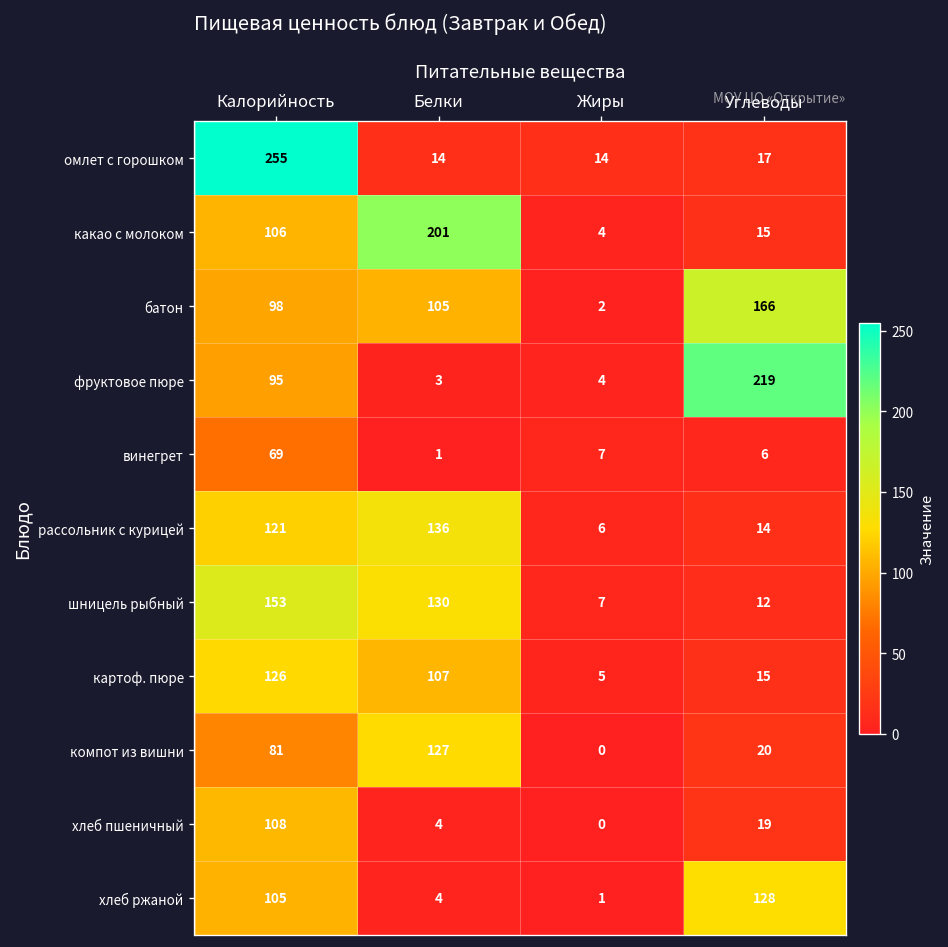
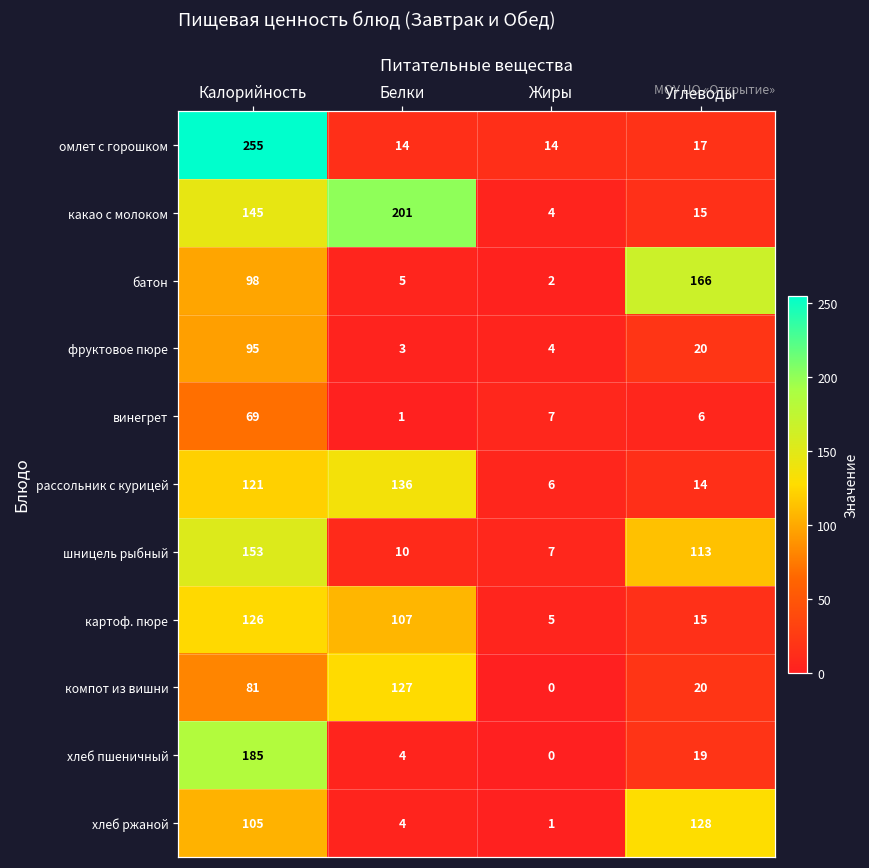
какао с молоком, Калорийность: 106 -> 145
батон, Белки: 105 -> 5
фруктовое пюре, Углеводы: 219 -> 20
шницель рыбный, Белки: 130 -> 10
шницель рыбный, Углеводы: 12 -> 113
хлеб пшеничный, Калорийность: 108 -> 185
